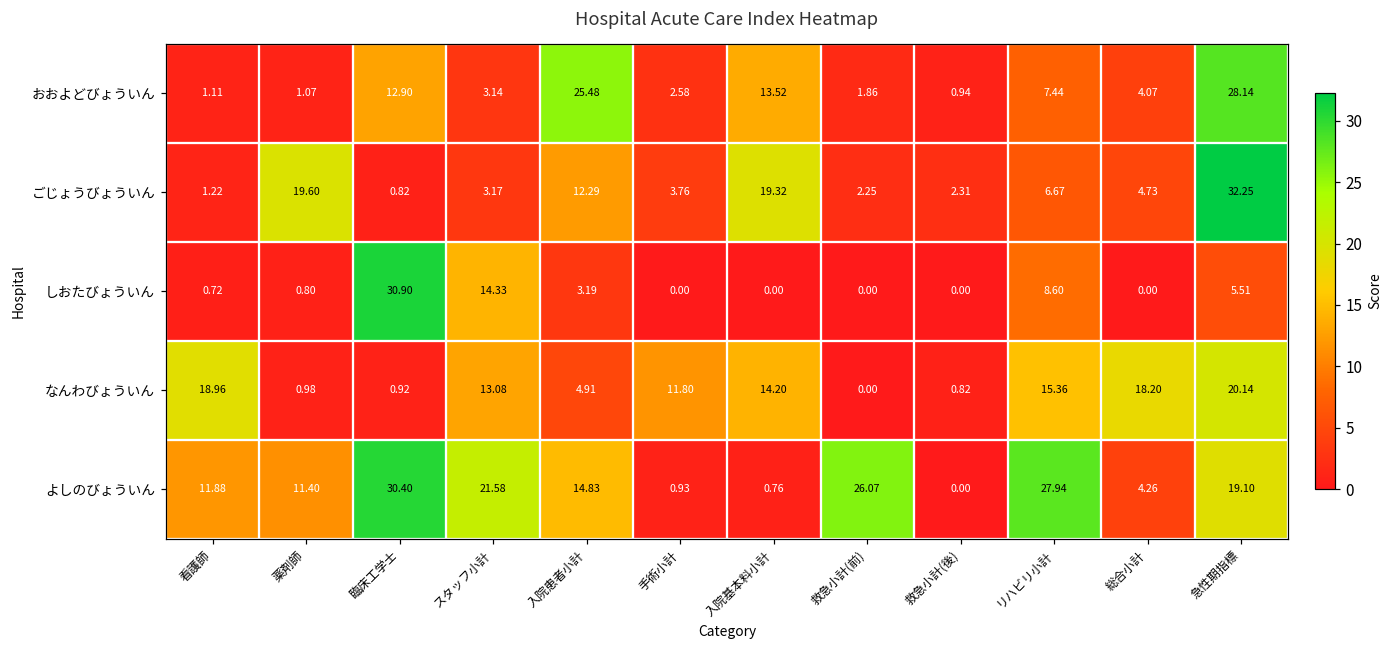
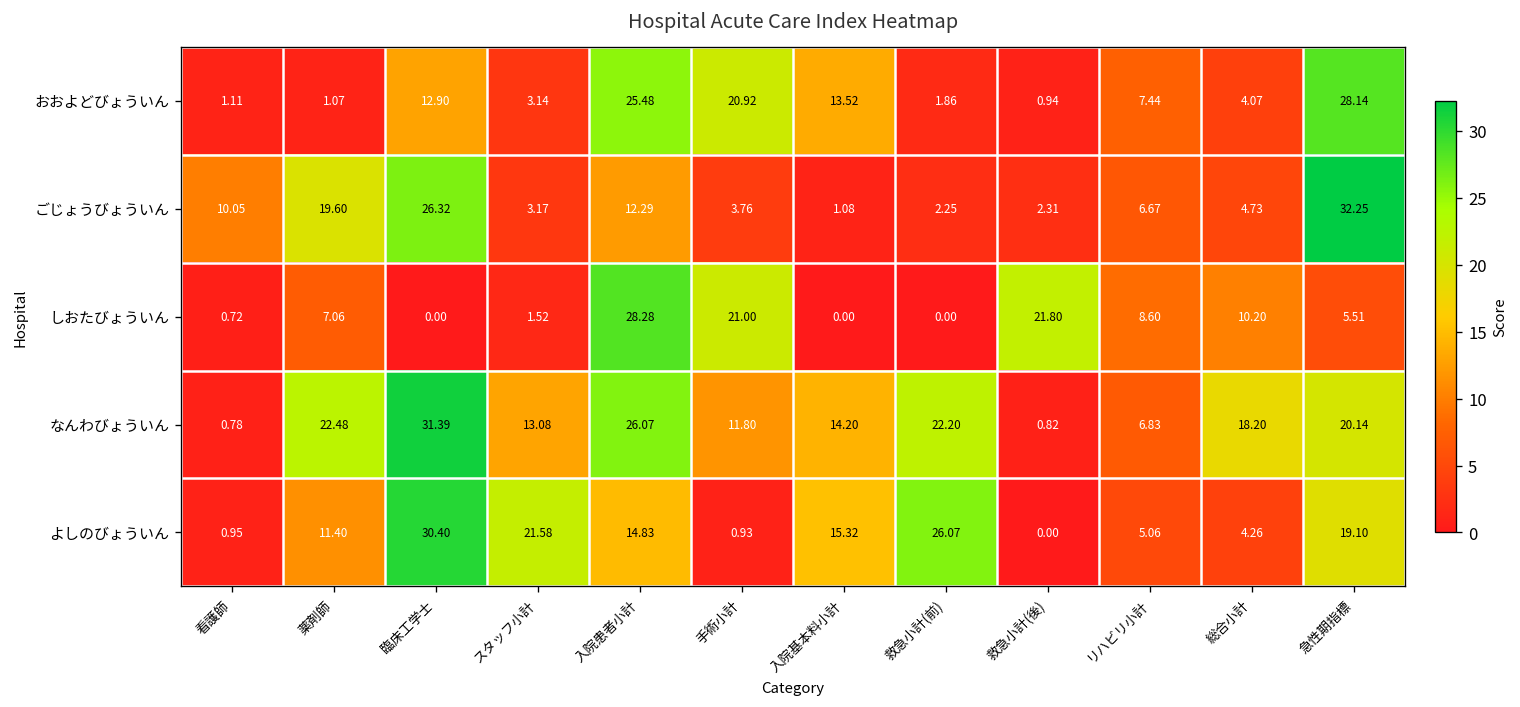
おおよどびょういん, 手術小計: 2.58 -> 20.92
ごじょうびょういん, 看護師: 1.22 -> 10.05
ごじょうびょういん, 臨床工学士: 0.82 -> 26.32
ごじょうびょういん, 入院基本料小計: 19.32 -> 1.08
しおたびょういん, 薬剤師: 0.80 -> 7.06
しおたびょういん, 臨床工学士: 30.90 -> 0.00
しおたびょういん, スタッフ小計: 14.33 -> 1.52
しおたびょういん, 入院患者小計: 3.19 -> 28.28
しおたびょういん, 手術小計: 0.00 -> 21.00
しおたびょういん, 救急小計(後): 0.00 -> 21.80
しおたびょういん, 総合小計: 0.00 -> 10.20
なんわびょういん, 看護師: 18.96 -> 0.78
なんわびょういん, 薬剤師: 0.98 -> 22.48
なんわびょういん, 臨床工学士: 0.92 -> 31.39
なんわびょういん, 入院患者小計: 4.91 -> 26.07
なんわびょういん, 救急小計(前): 0.00 -> 22.20
なんわびょういん, リハビリ小計: 15.36 -> 6.83
よしのびょういん, 看護師: 11.88 -> 0.95
よしのびょういん, 入院基本料小計: 0.76 -> 15.32
よしのびょういん, リハビリ小計: 27.94 -> 5.06
